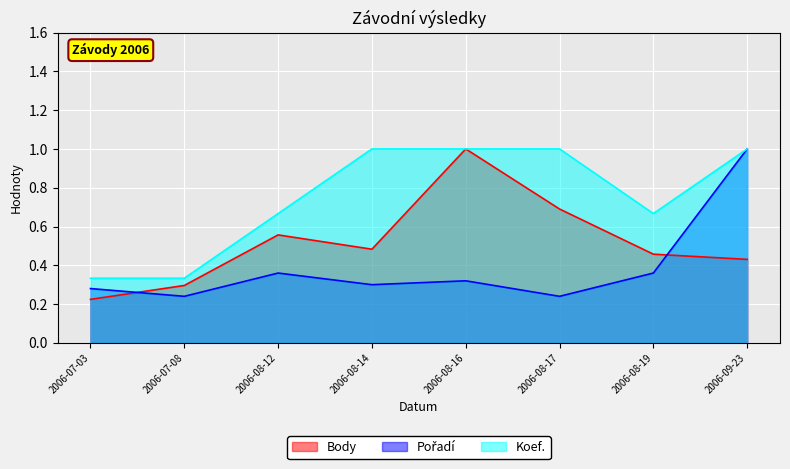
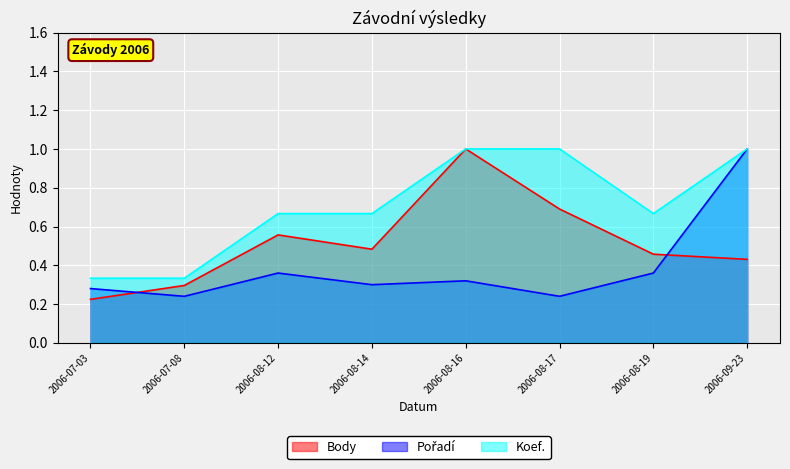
Koef., 2006-08-14: 1.00 -> 0.67
